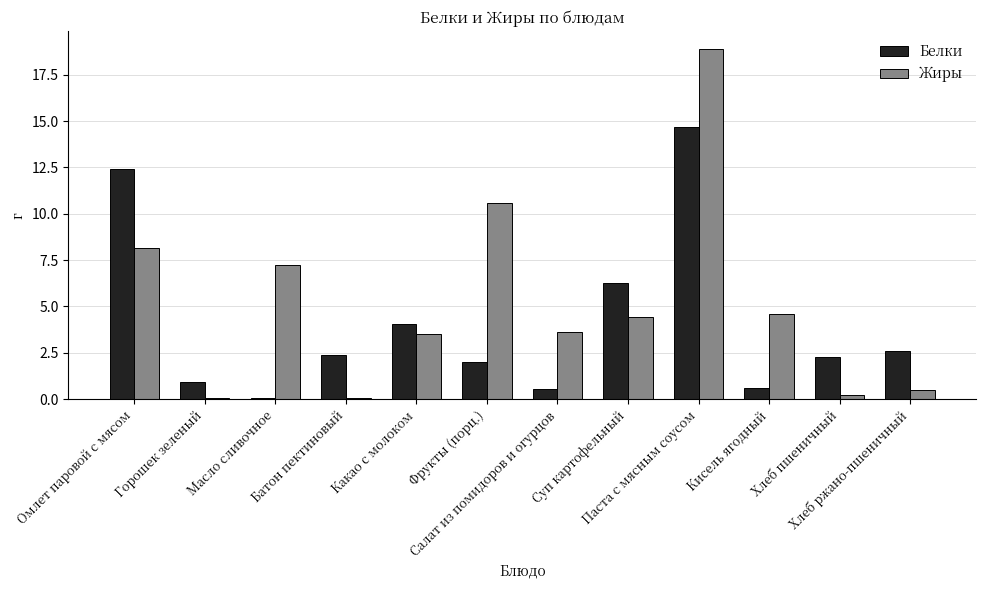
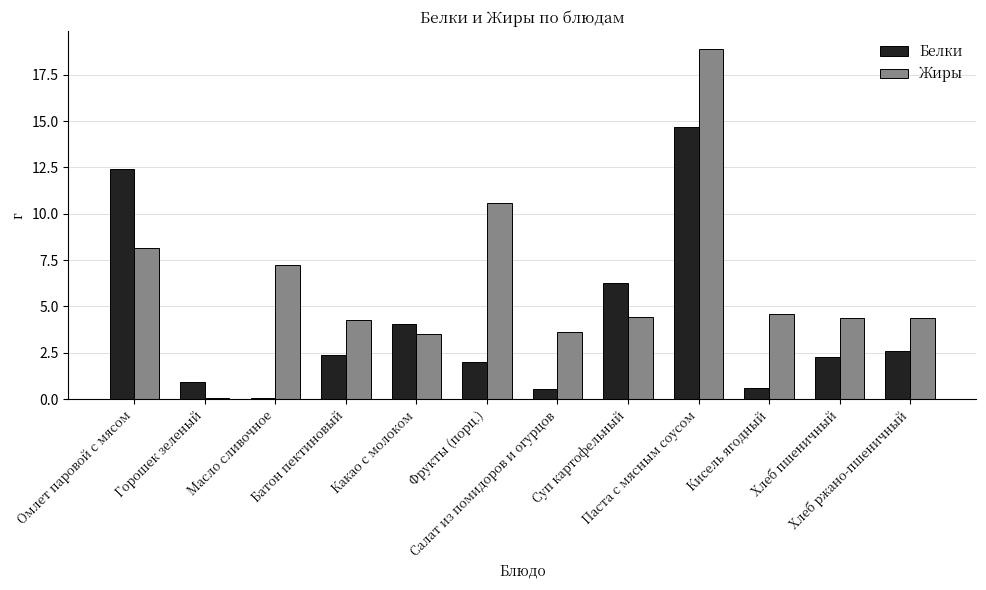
Жиры, Батон пектиновый: 0.1 -> 4.3
Жиры, Хлеб пшеничный: 0.2 -> 4.4
Жиры, Хлеб ржано-пшеничный: 0.5 -> 4.4
